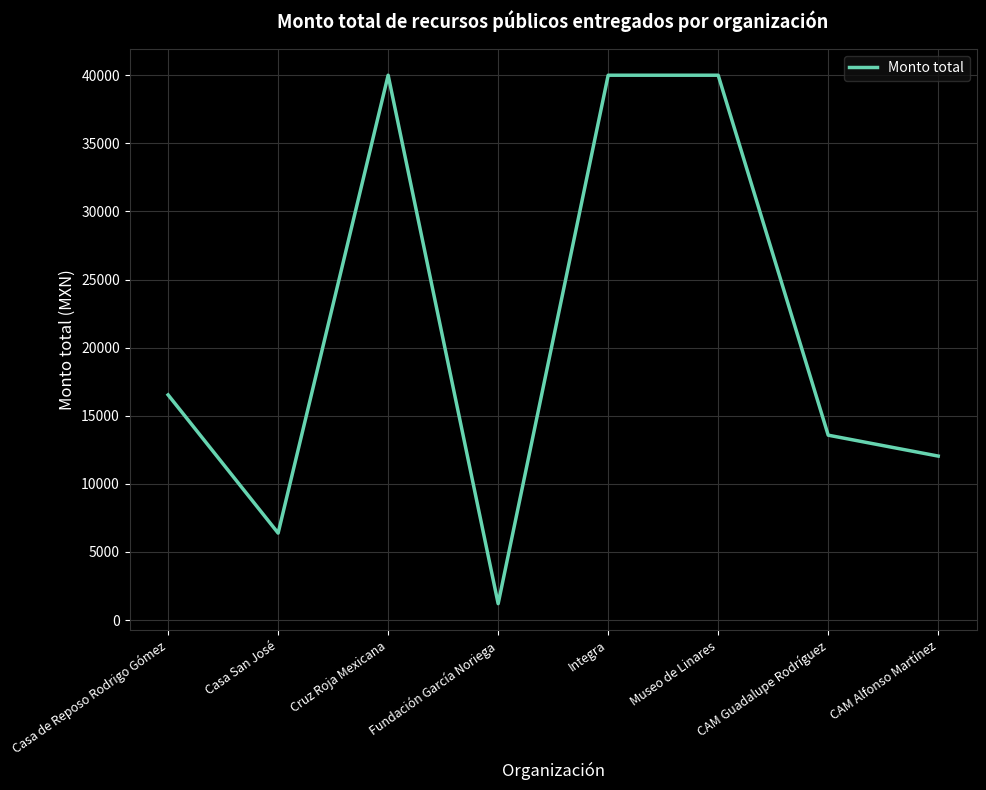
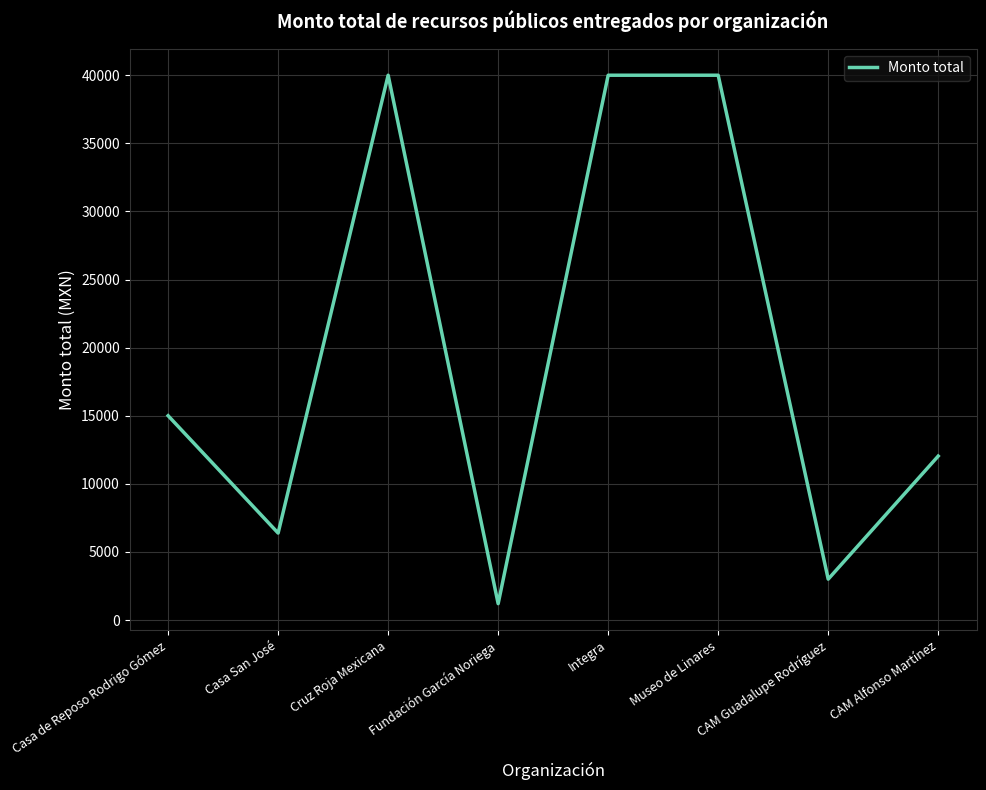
Casa de Reposo Rodrigo Gómez: 16500 -> 15000
CAM Guadalupe Rodríguez: 13600 -> 3000
